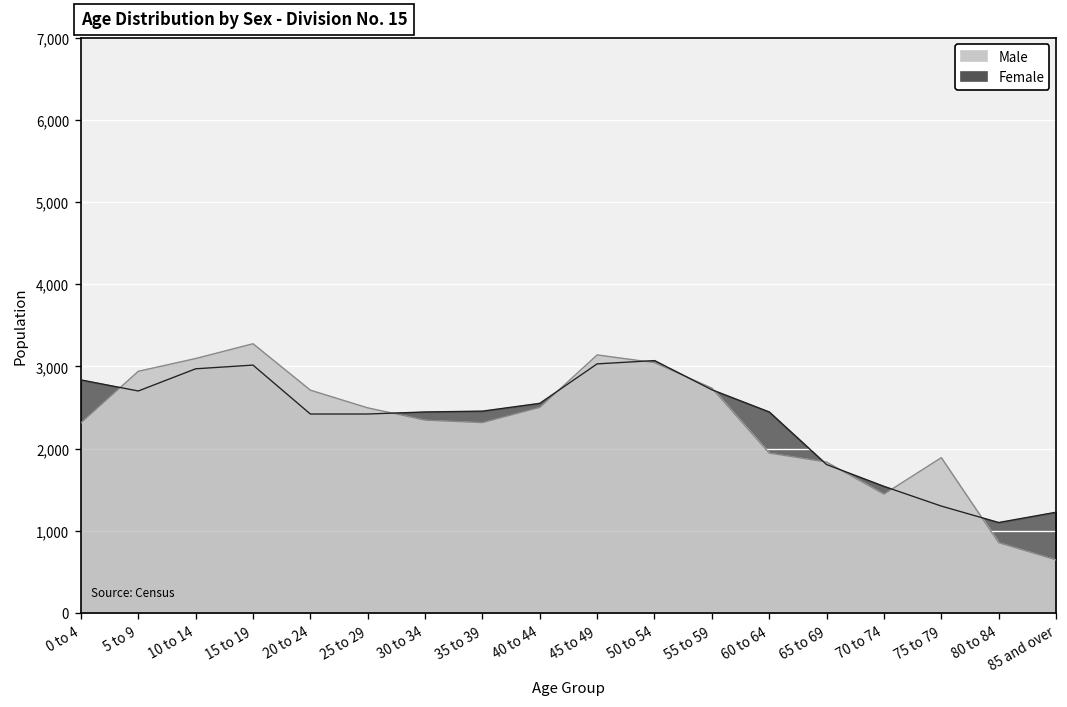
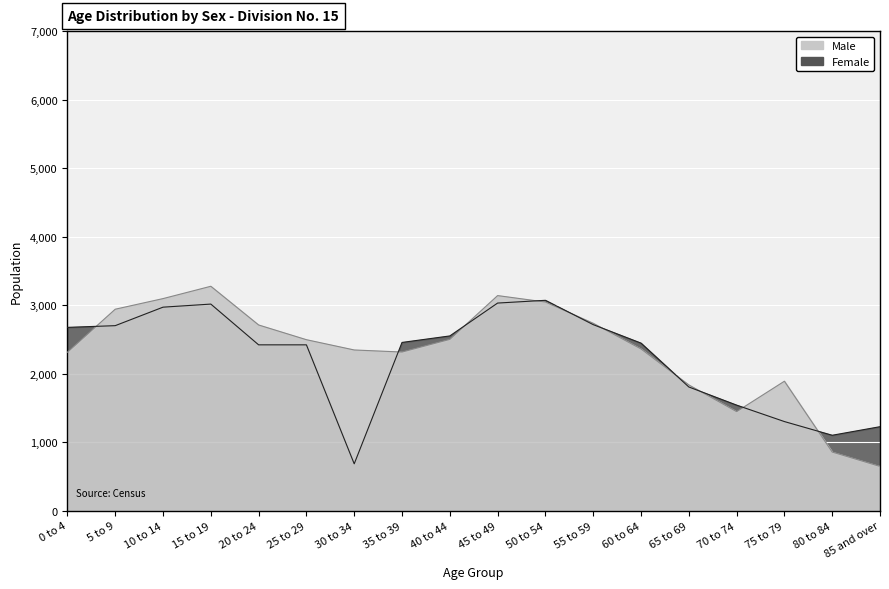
Female, 0 to 4: 2,800 -> 2,700
Female, 30 to 34: 2,400 -> 700
Male, 60 to 64: 1,900 -> 2,400
